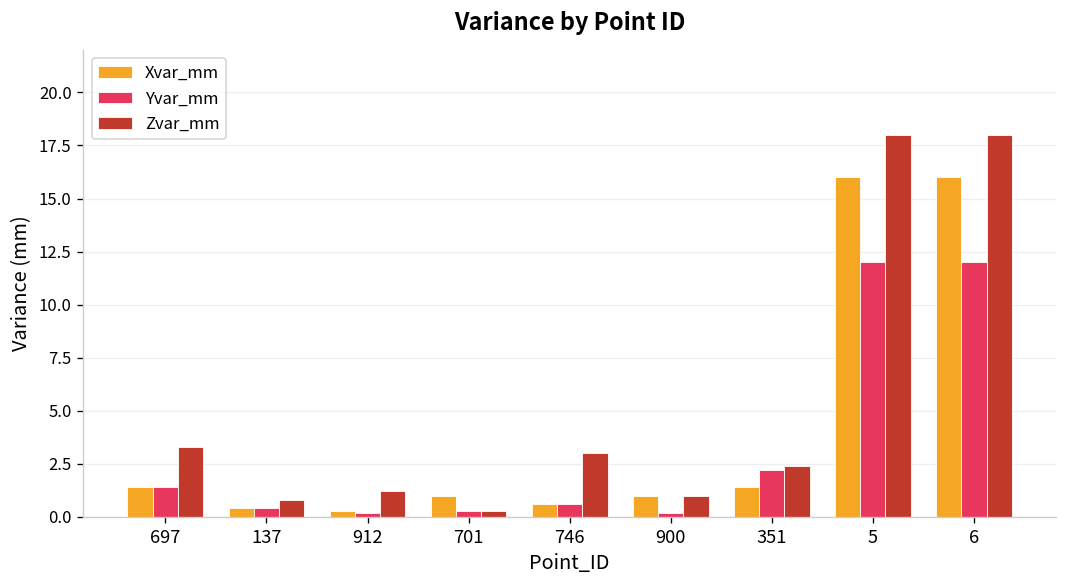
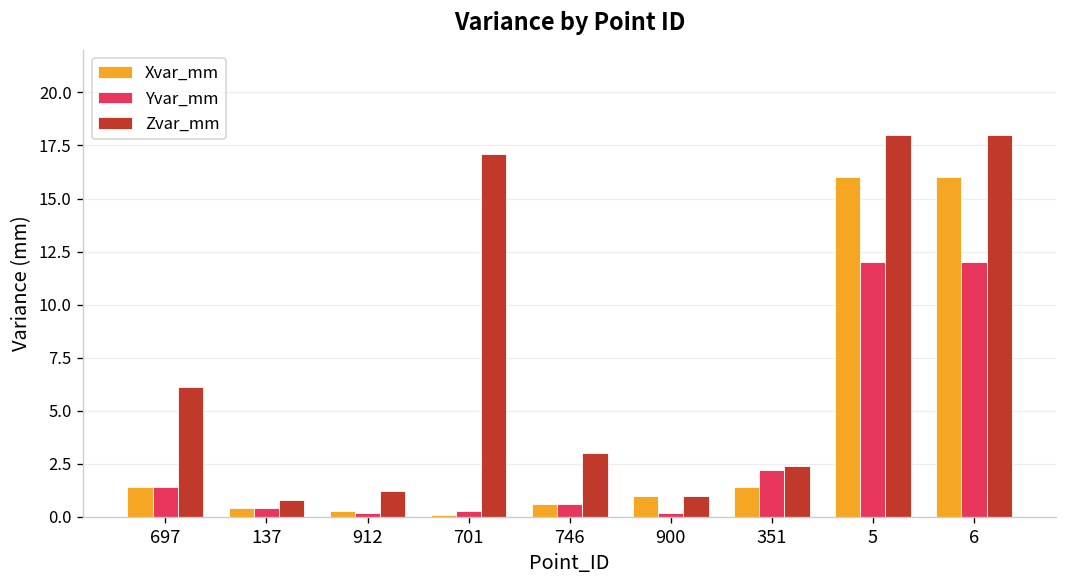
Zvar_mm, 697: 3.3 -> 6.1
Xvar_mm, 701: 1.0 -> 0.1
Zvar_mm, 701: 0.3 -> 17.1
